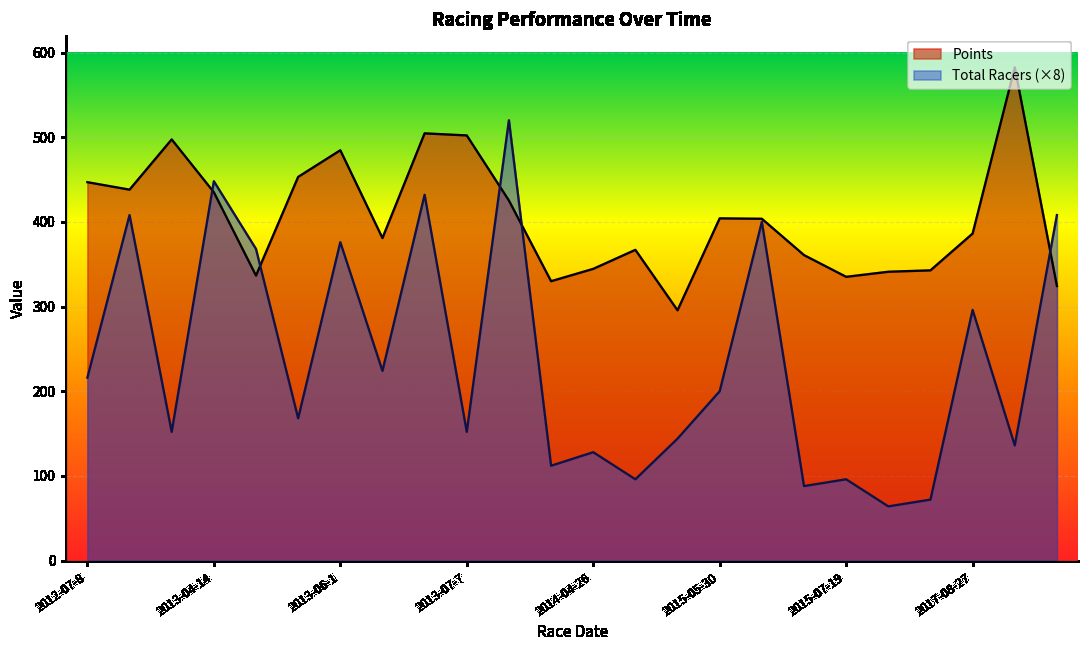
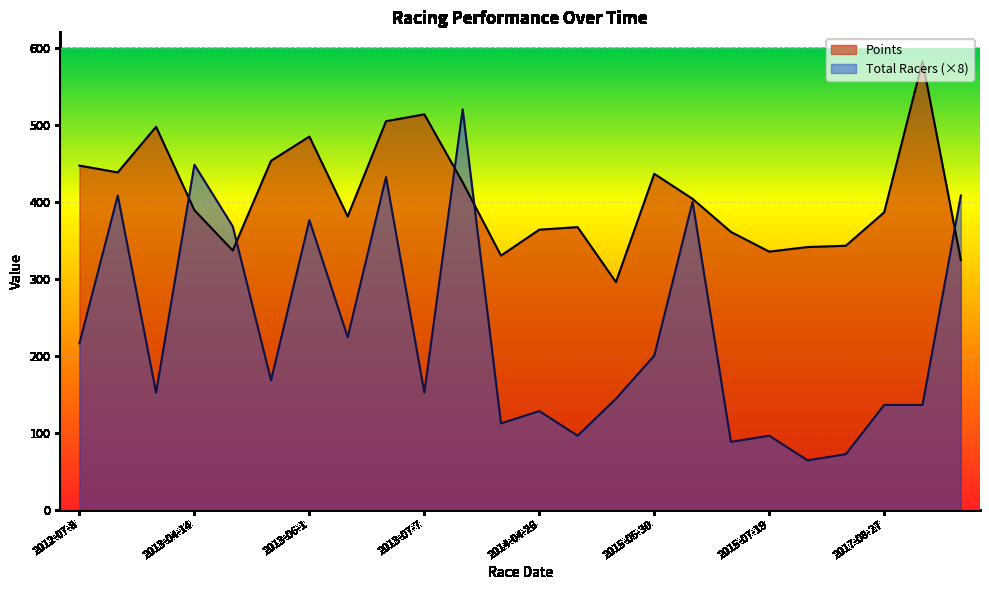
Points, 2013-04-14: 430 -> 390
Points, 2013-07-7: 500 -> 510
Points, 2014-04-26: 340 -> 360
Points, 2015-05-30: 400 -> 440
Total Racers (×8), 2017-08-27: 300 -> 140
